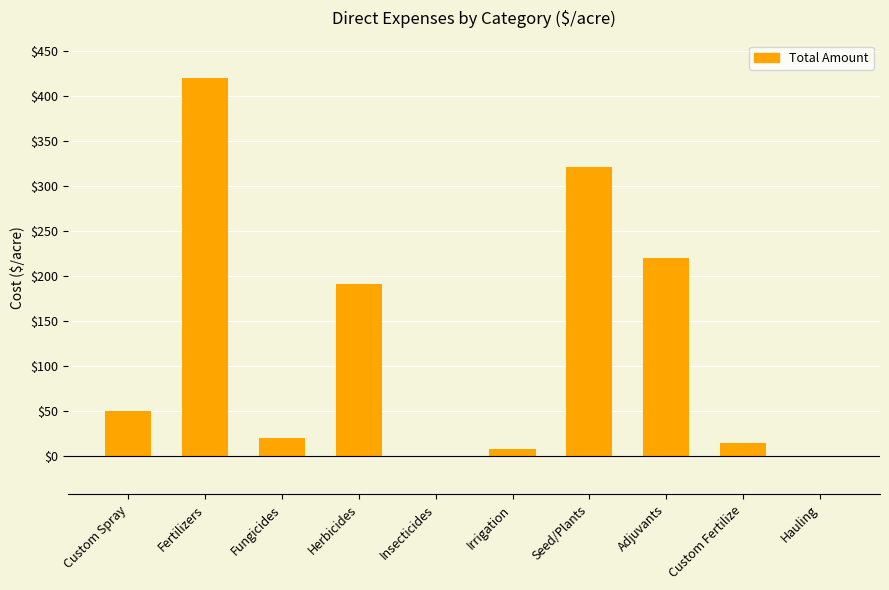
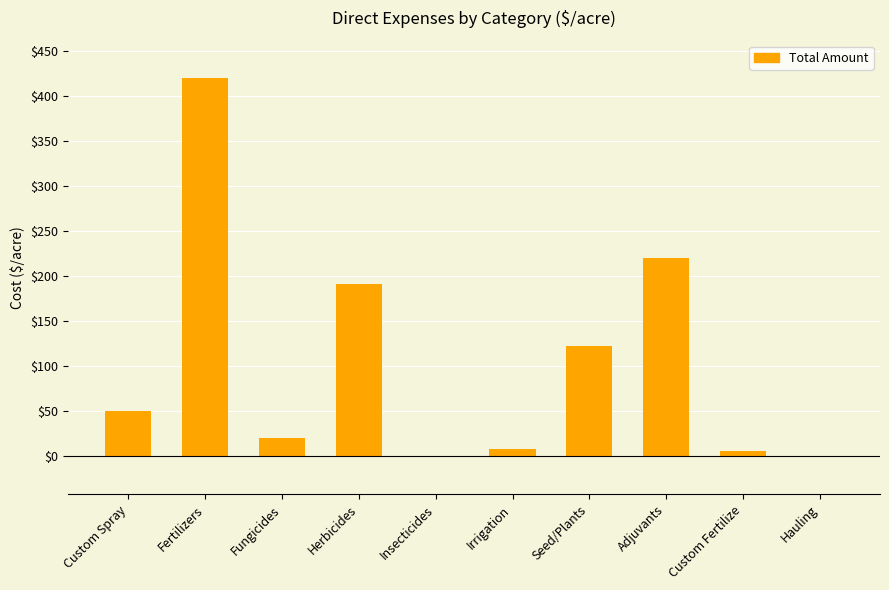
Seed/Plants: $320 -> $120
Custom Fertilize: $20 -> $10
